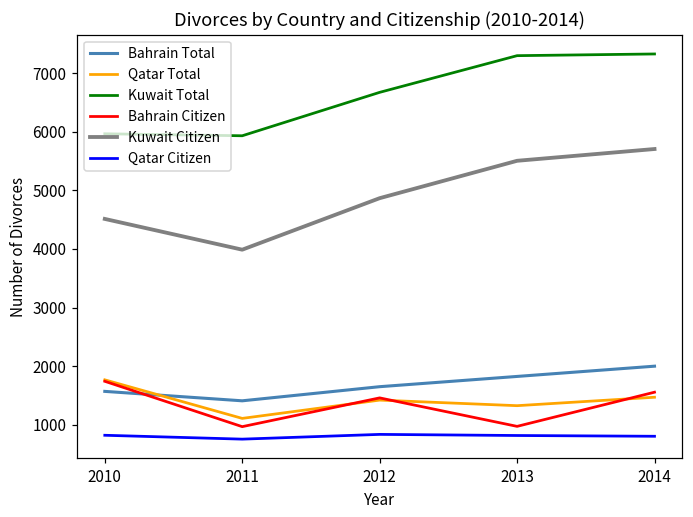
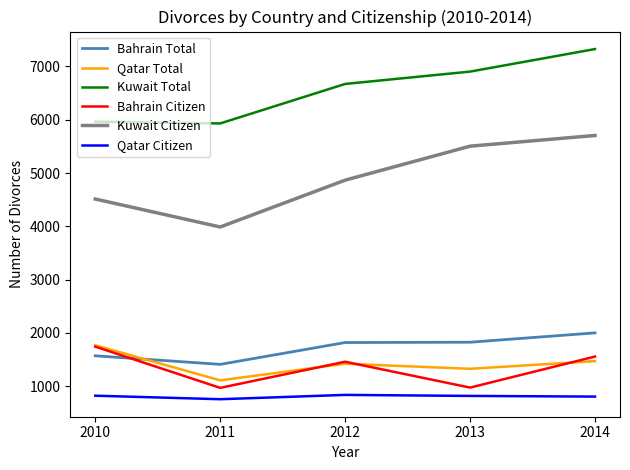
Bahrain Total, 2012: 1600 -> 1800
Kuwait Total, 2013: 7300 -> 6900
